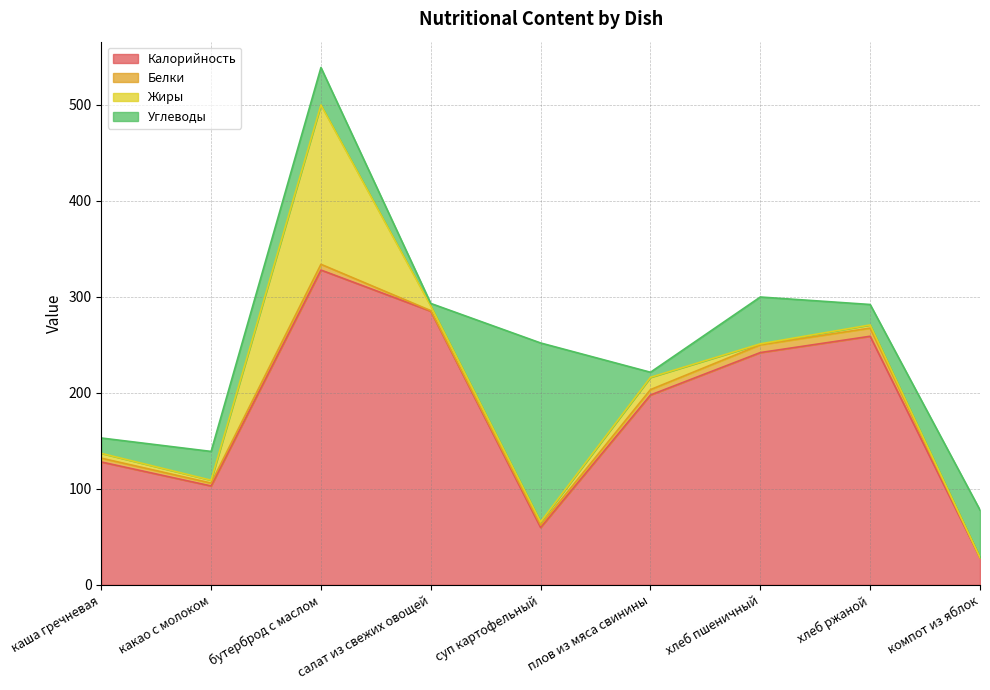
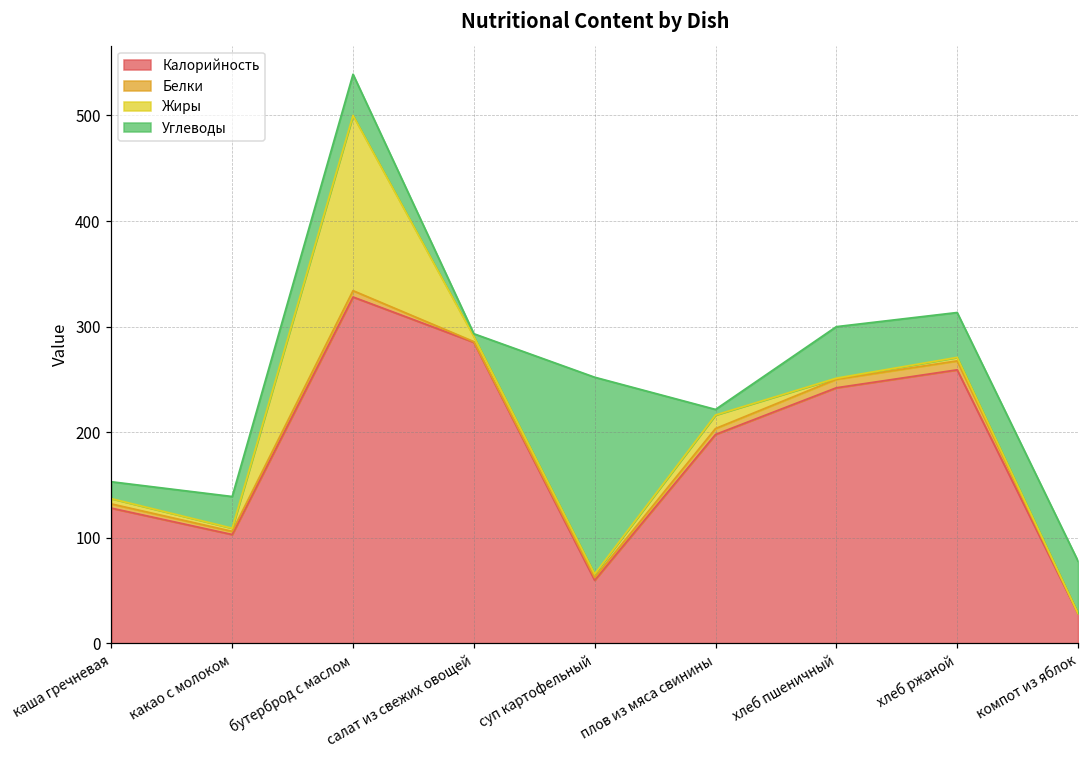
Углеводы, хлеб ржаной: 20 -> 40
